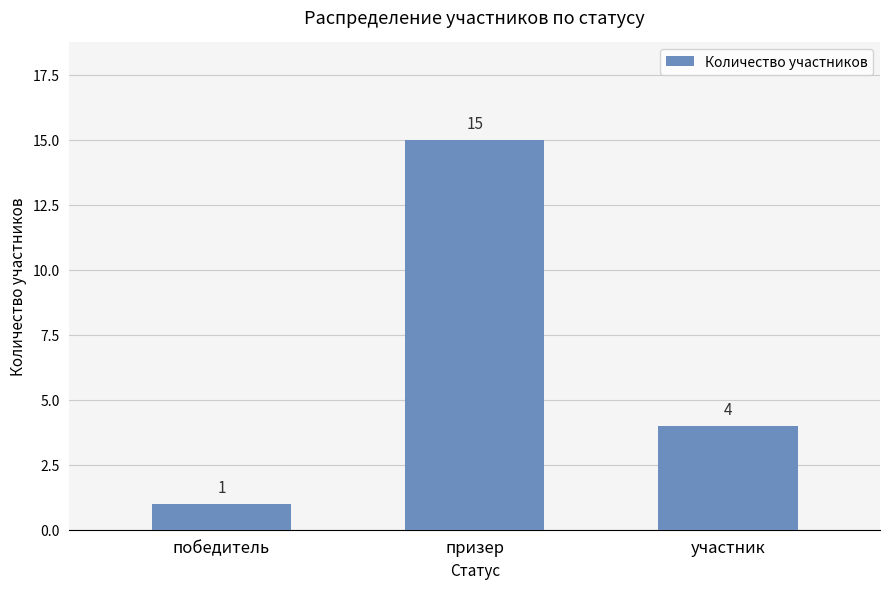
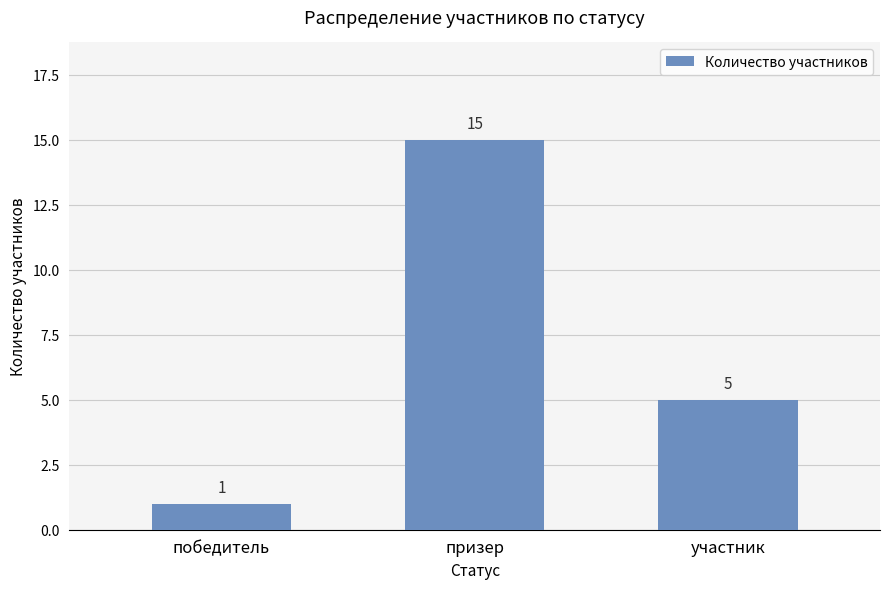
участник: 4 -> 5
